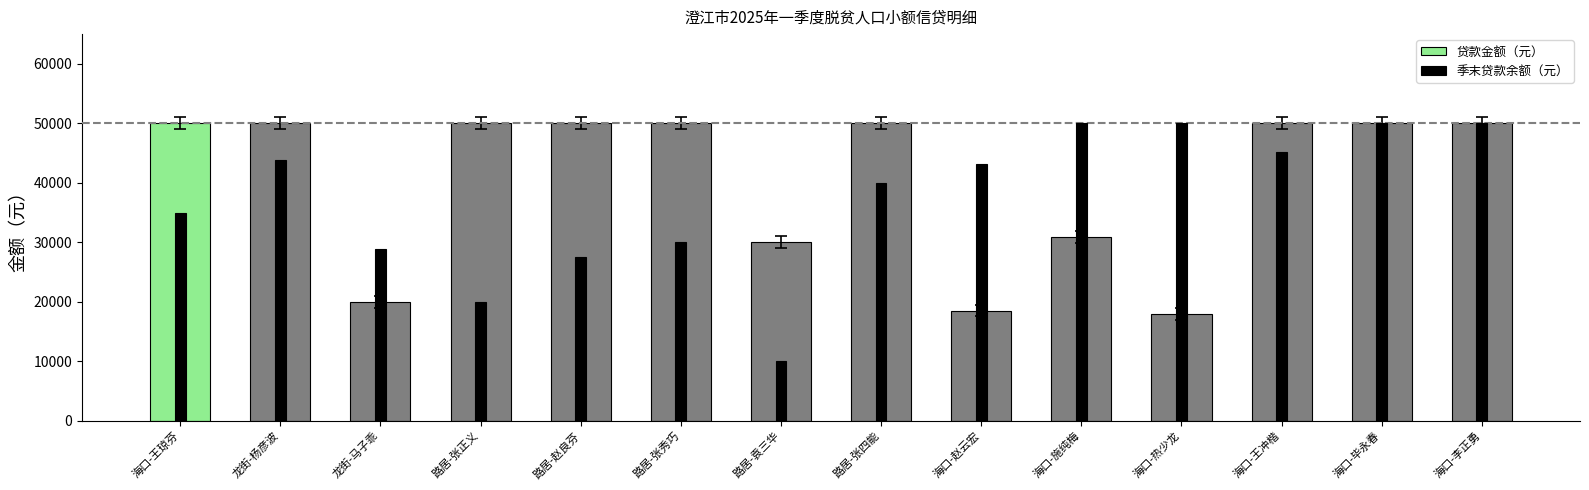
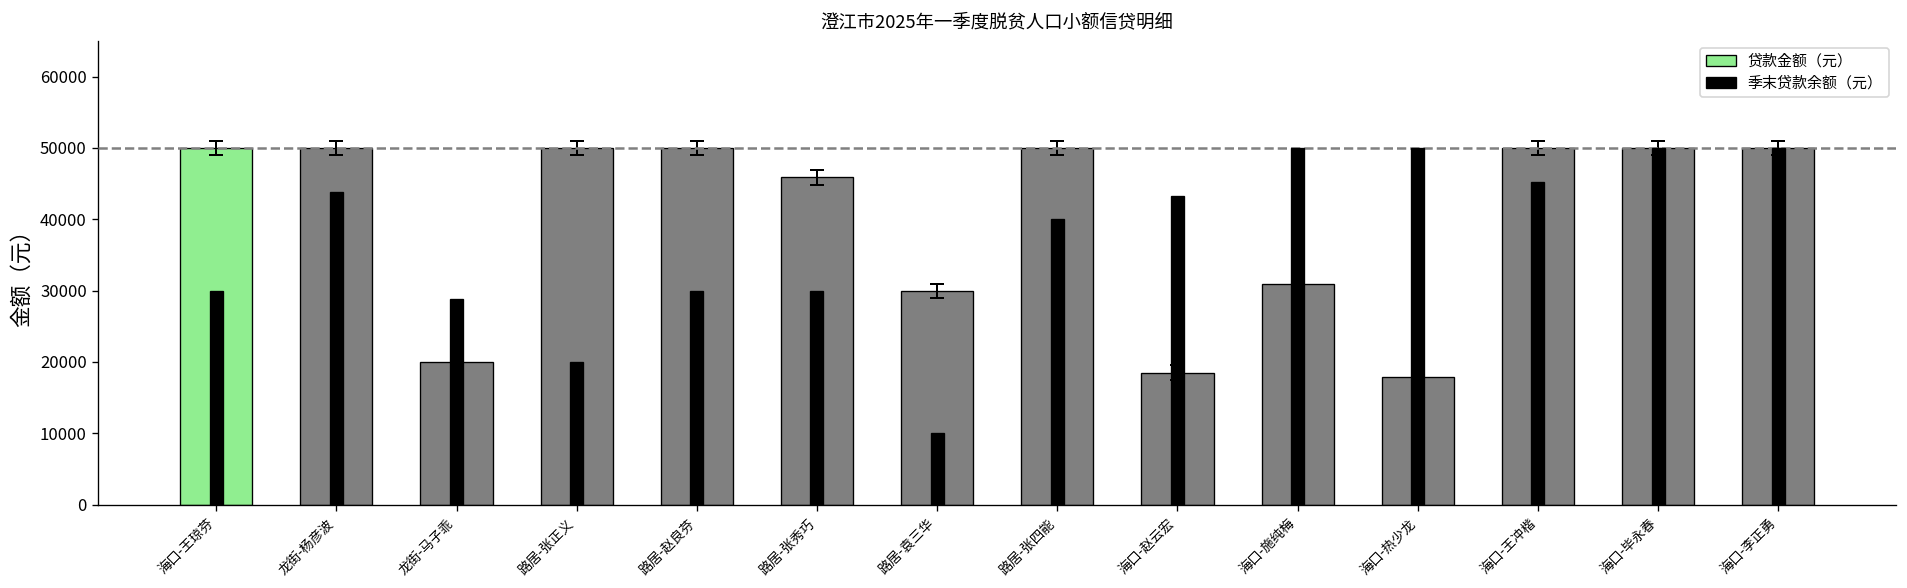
季末贷款余额（元）, 海口-王琼芬: 35000 -> 30000
季末贷款余额（元）, 路居-赵良芬: 28000 -> 30000
贷款金额（元）, 路居-张秀巧: 50000 -> 46000
